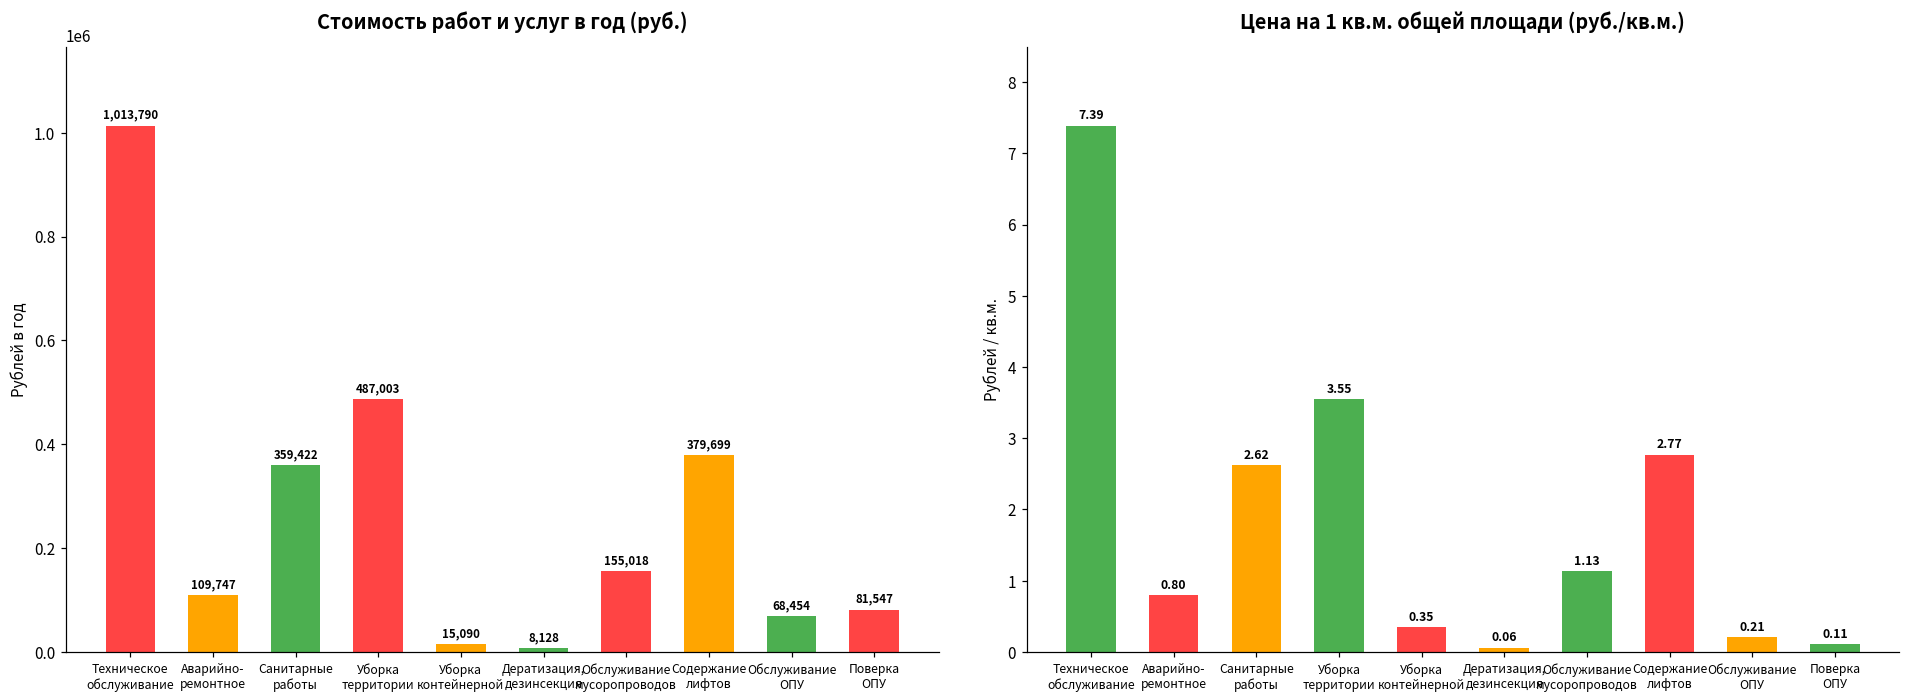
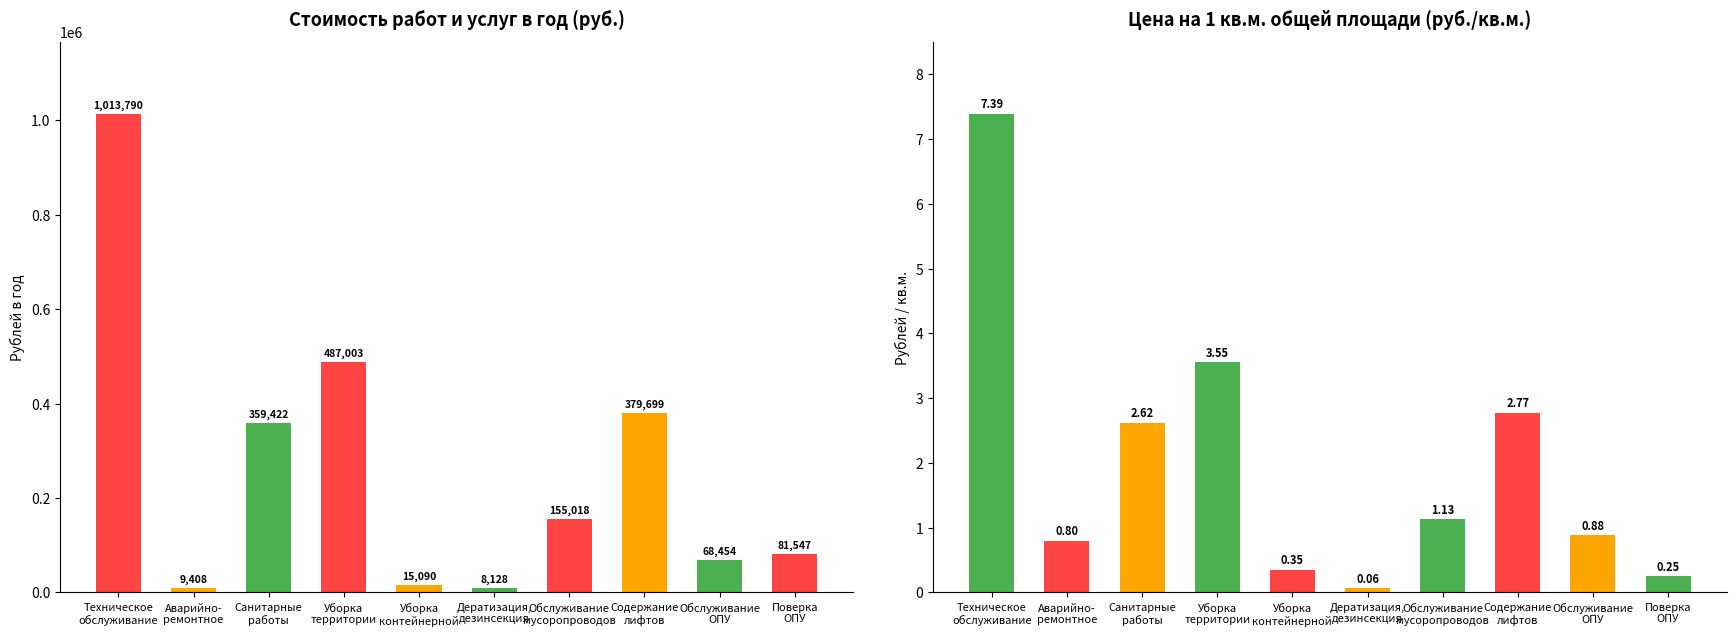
Стоимость работ и услуг в год (руб.), Аварийно- ремонтное: 109,747 -> 9,408
Цена на 1 кв.м. общей площади (руб./кв.м.), Обслуживание ОПУ: 0.21 -> 0.88
Цена на 1 кв.м. общей площади (руб./кв.м.), Поверка ОПУ: 0.11 -> 0.25
